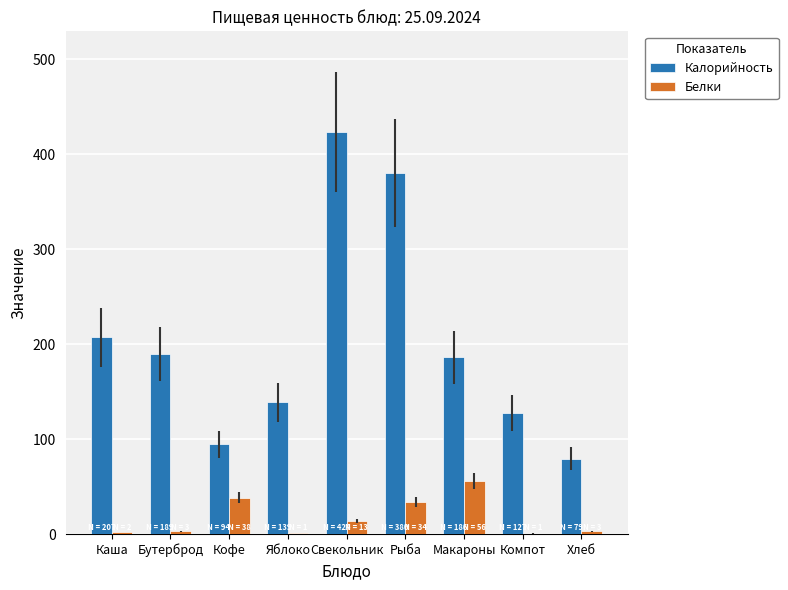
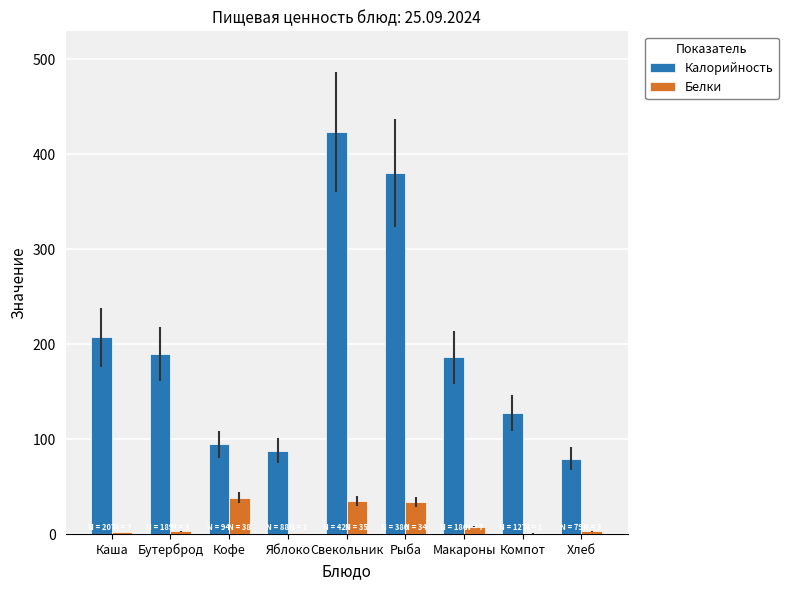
Калорийность, Яблоко: 139 -> 88
Белки, Свекольник: 13 -> 35
Белки, Макароны: 56 -> 7
